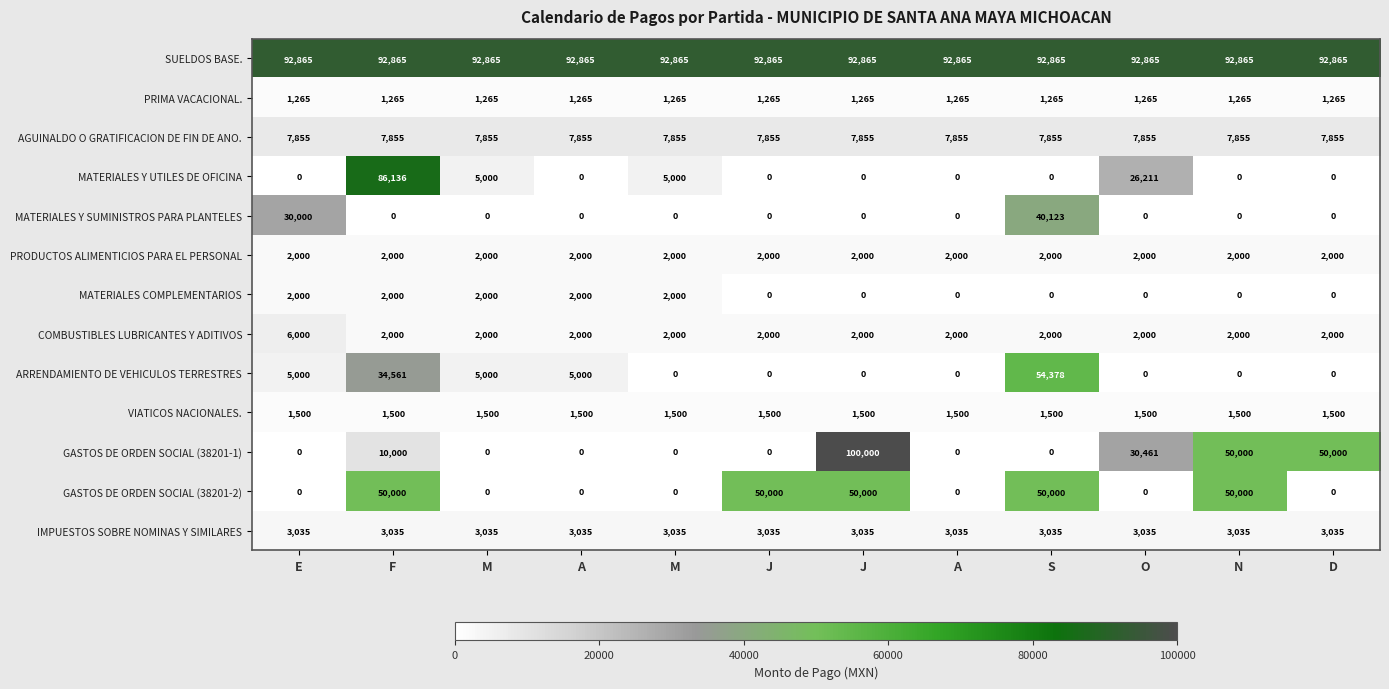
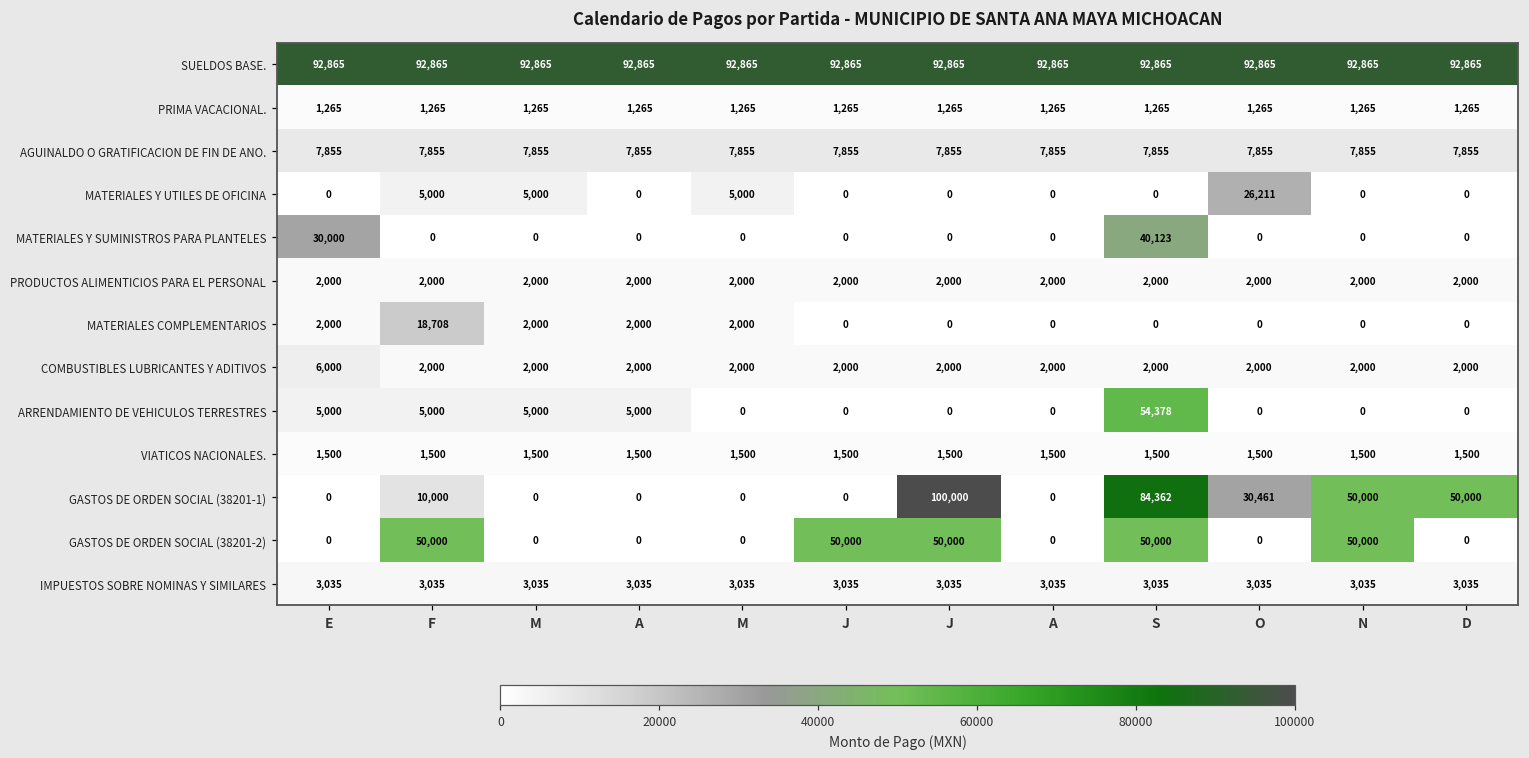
MATERIALES Y UTILES DE OFICINA, F: 86,136 -> 5,000
MATERIALES COMPLEMENTARIOS, F: 2,000 -> 18,708
ARRENDAMIENTO DE VEHICULOS TERRESTRES, F: 34,561 -> 5,000
GASTOS DE ORDEN SOCIAL (38201-1), S: 0 -> 84,362
